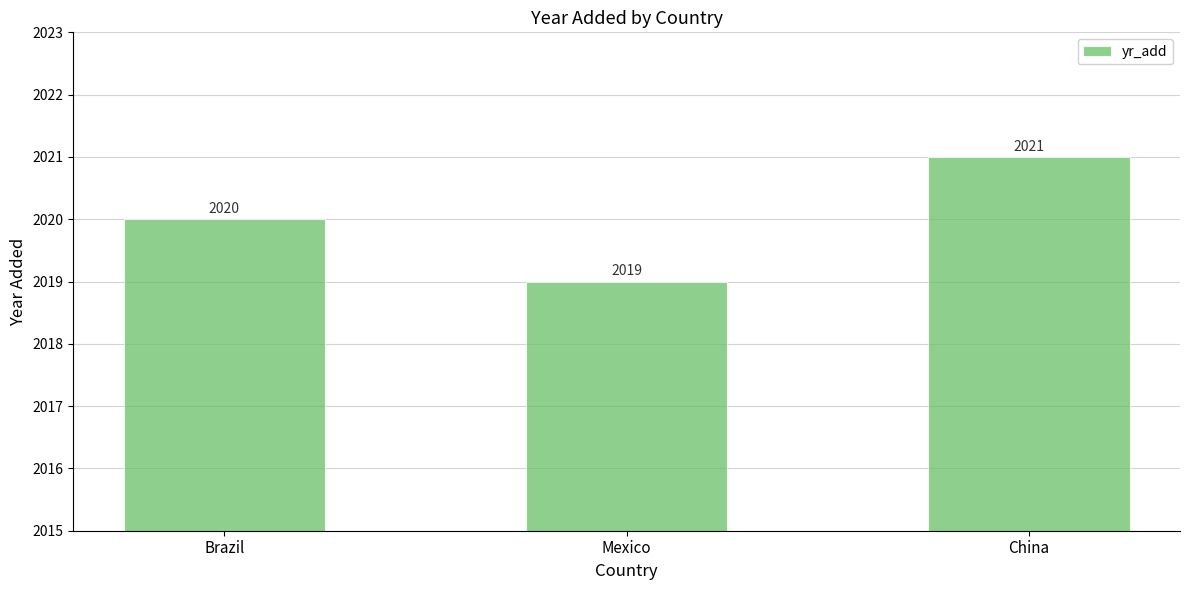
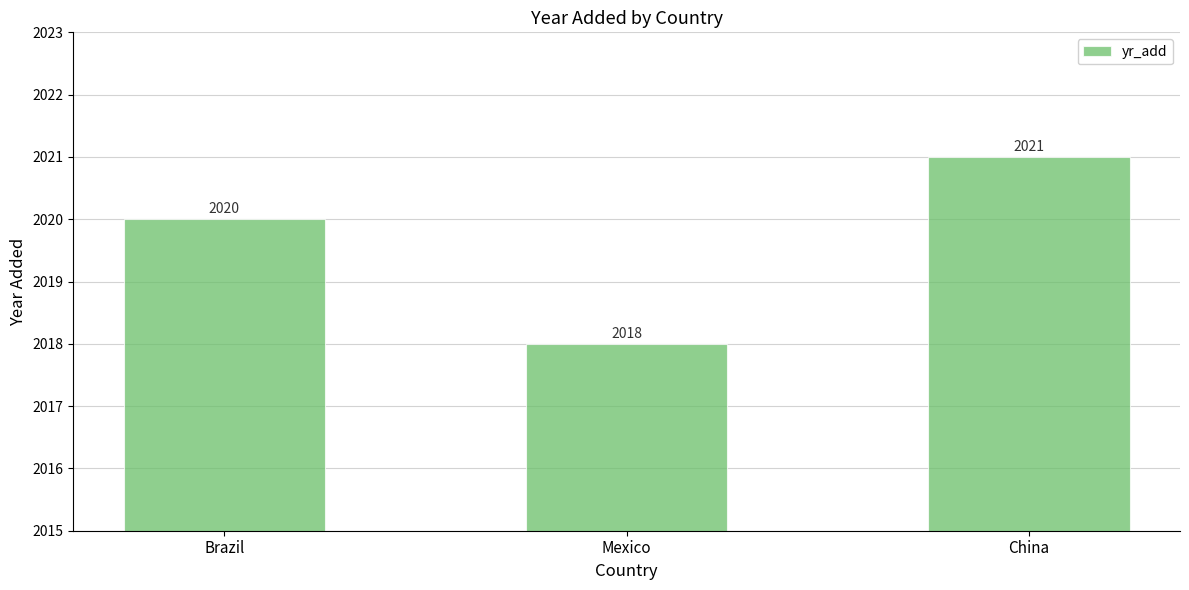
Mexico: 2019 -> 2018
